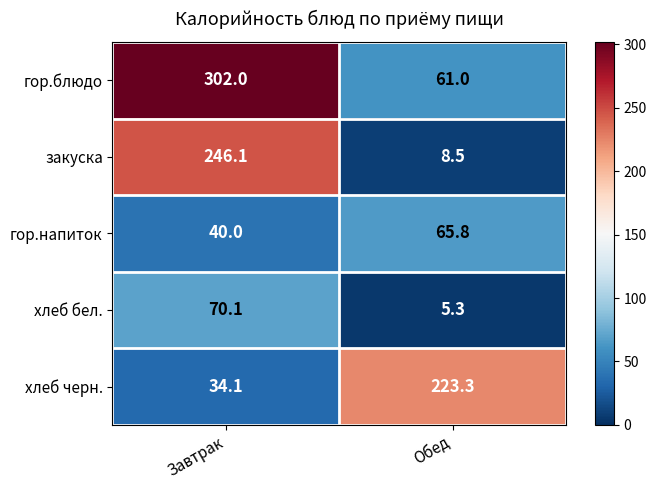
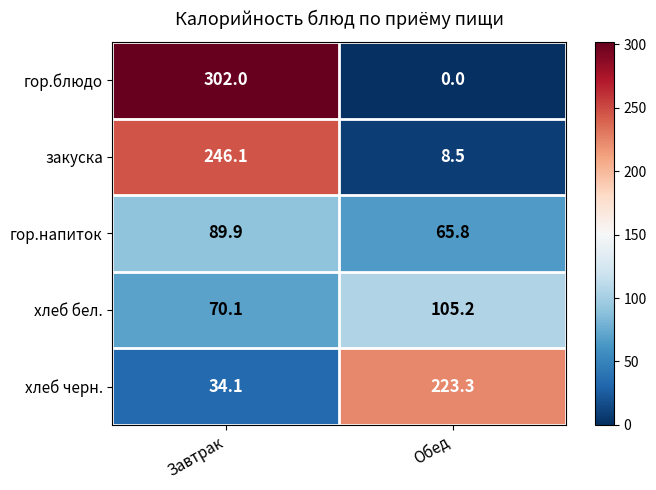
гор.блюдо, Обед: 61.0 -> 0.0
гор.напиток, Завтрак: 40.0 -> 89.9
хлеб бел., Обед: 5.3 -> 105.2
